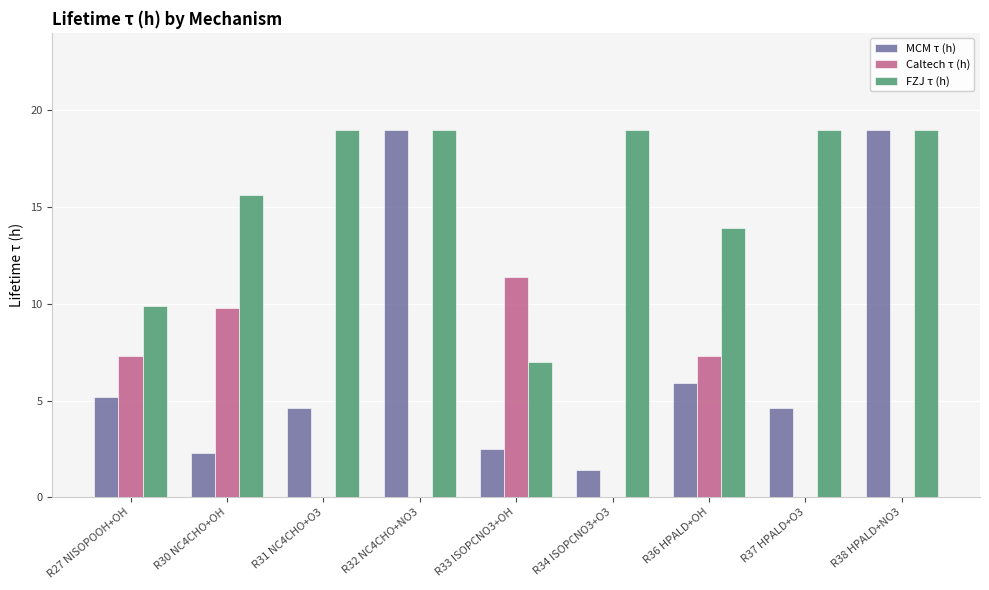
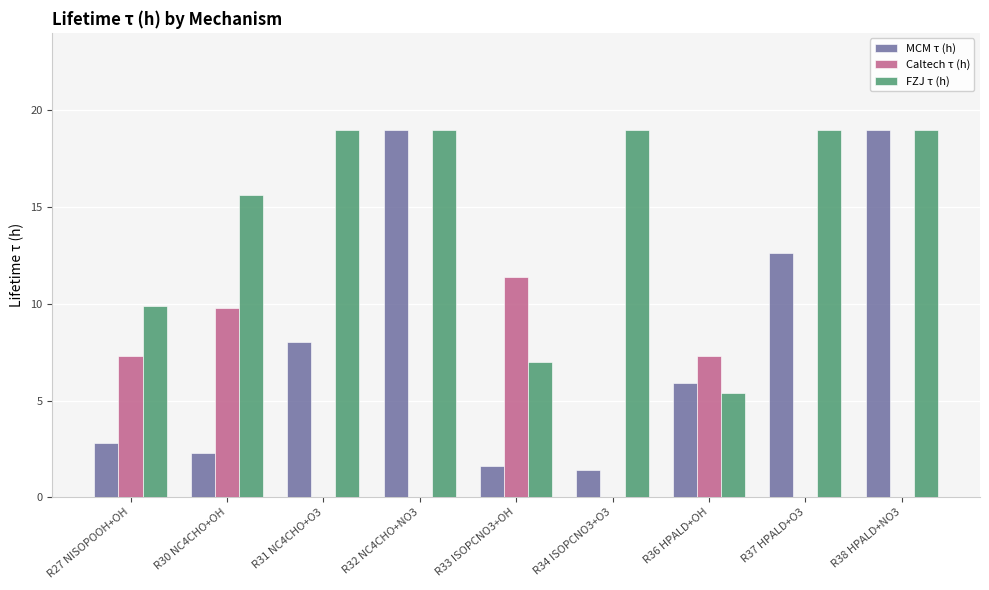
MCM τ (h), R27 NISOPOOH+OH: 5.2 -> 2.8
MCM τ (h), R31 NC4CHO+O3: 4.6 -> 8.0
MCM τ (h), R33 ISOPCNO3+OH: 2.5 -> 1.6
FZJ τ (h), R36 HPALD+OH: 13.9 -> 5.4
MCM τ (h), R37 HPALD+O3: 4.6 -> 12.6
